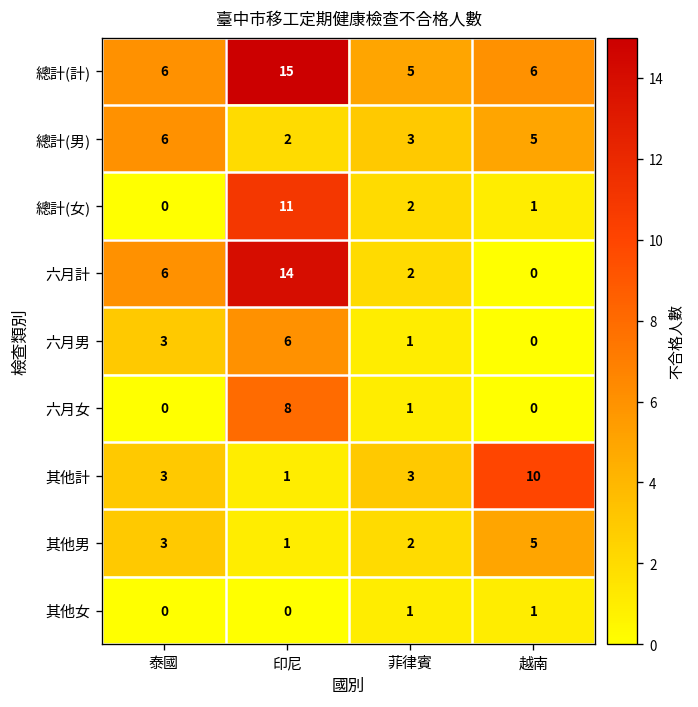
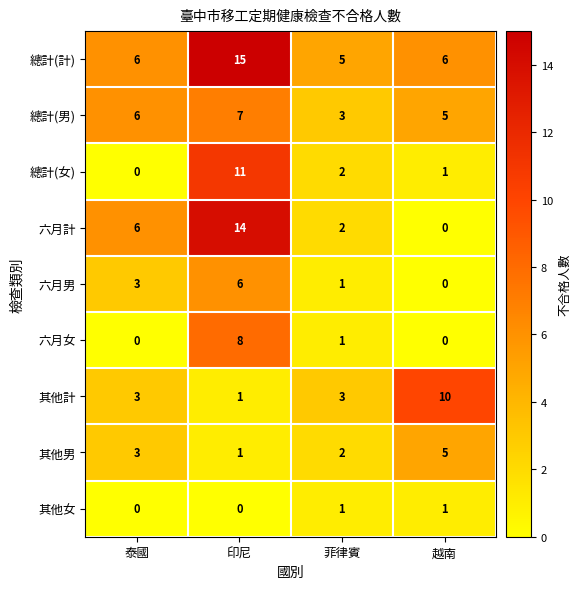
總計(男), 印尼: 2 -> 7
